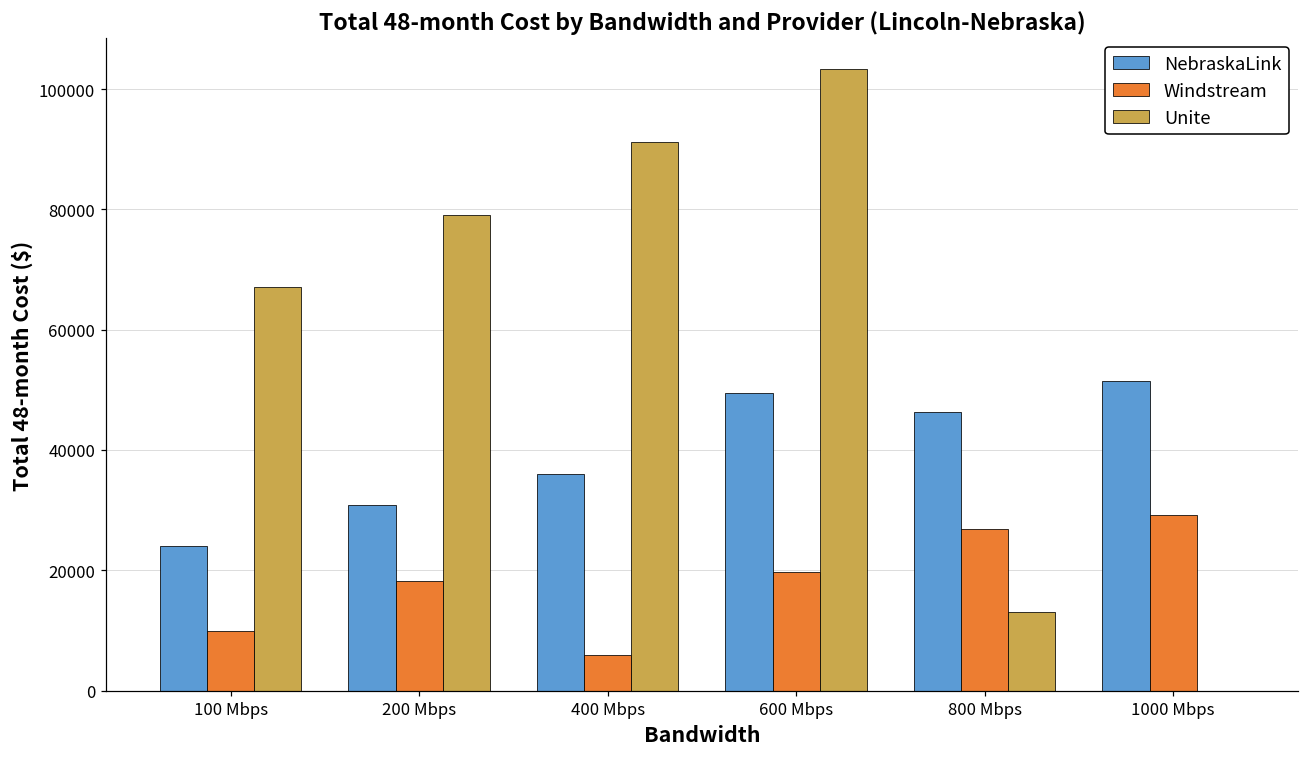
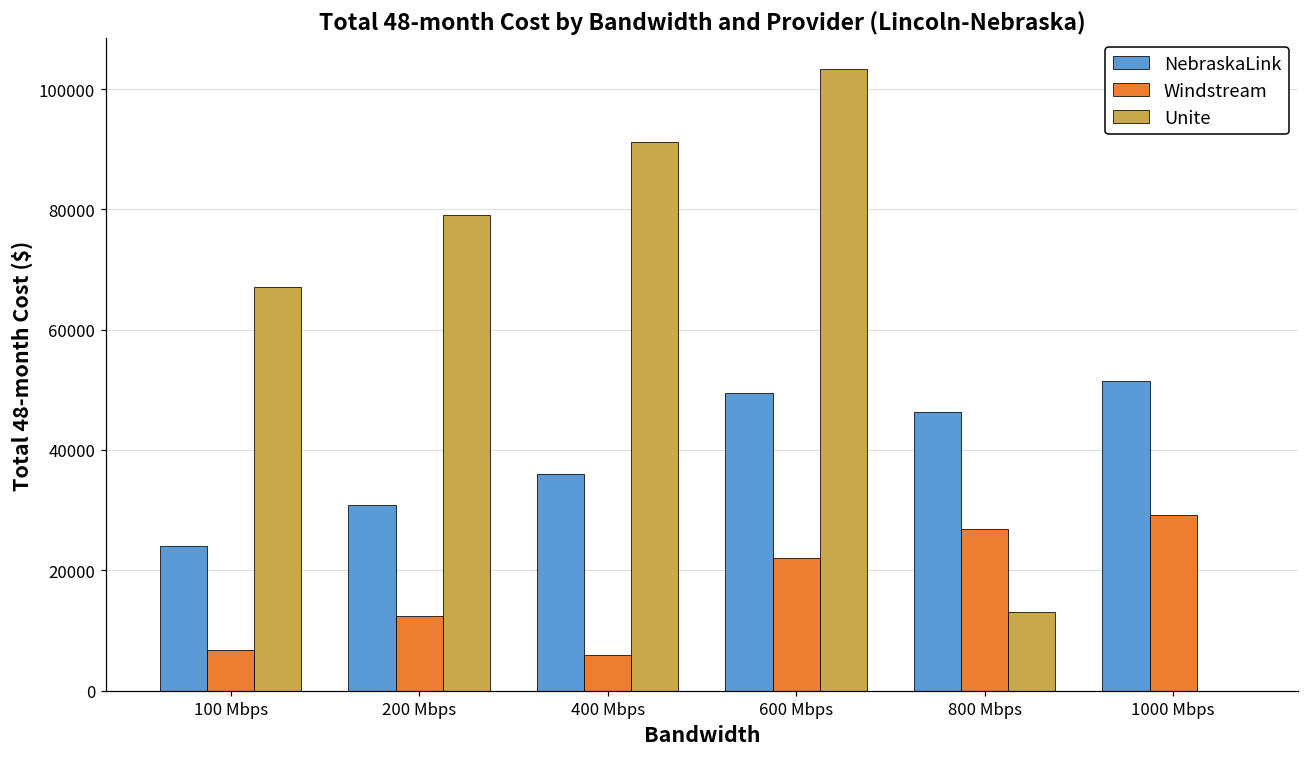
Windstream, 100 Mbps: 10000 -> 7000
Windstream, 200 Mbps: 18000 -> 12000
Windstream, 600 Mbps: 20000 -> 22000
